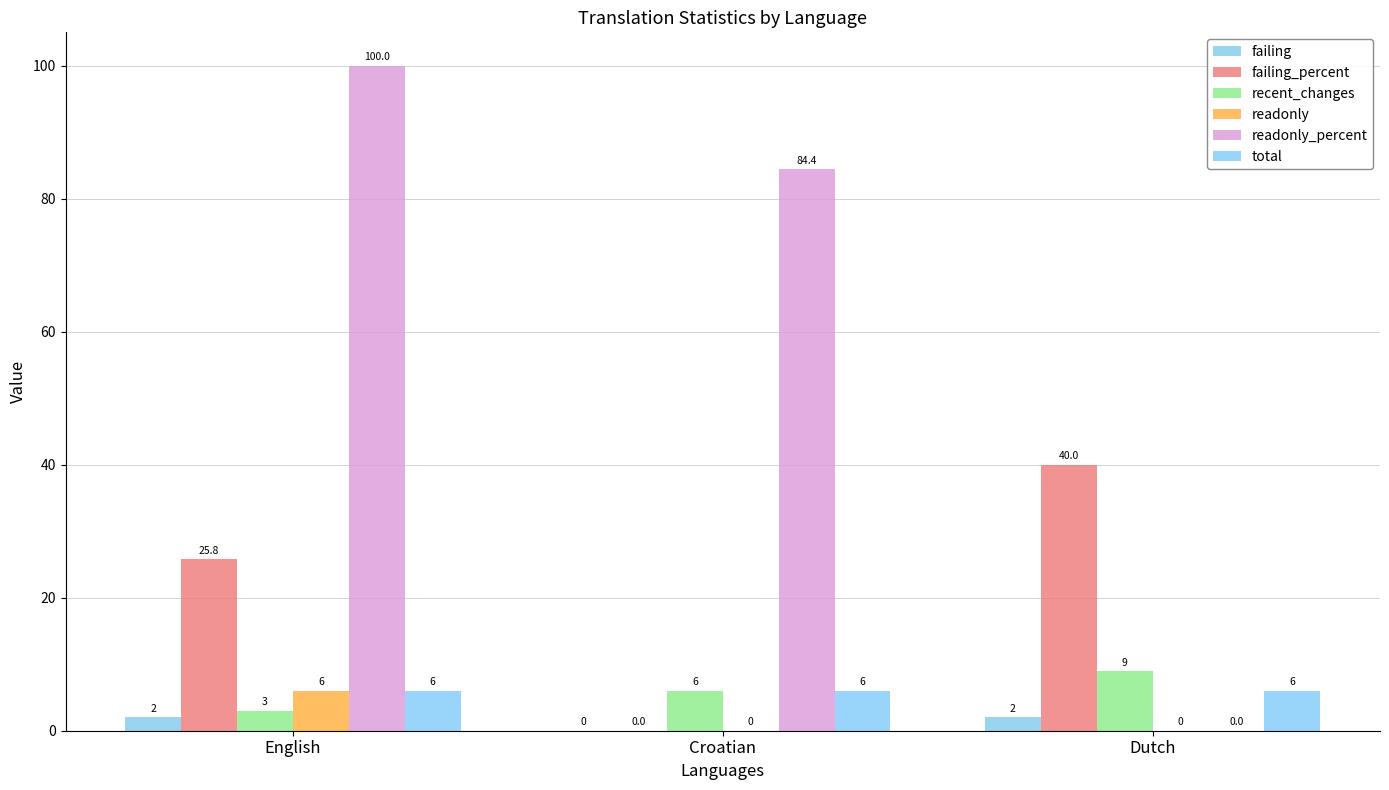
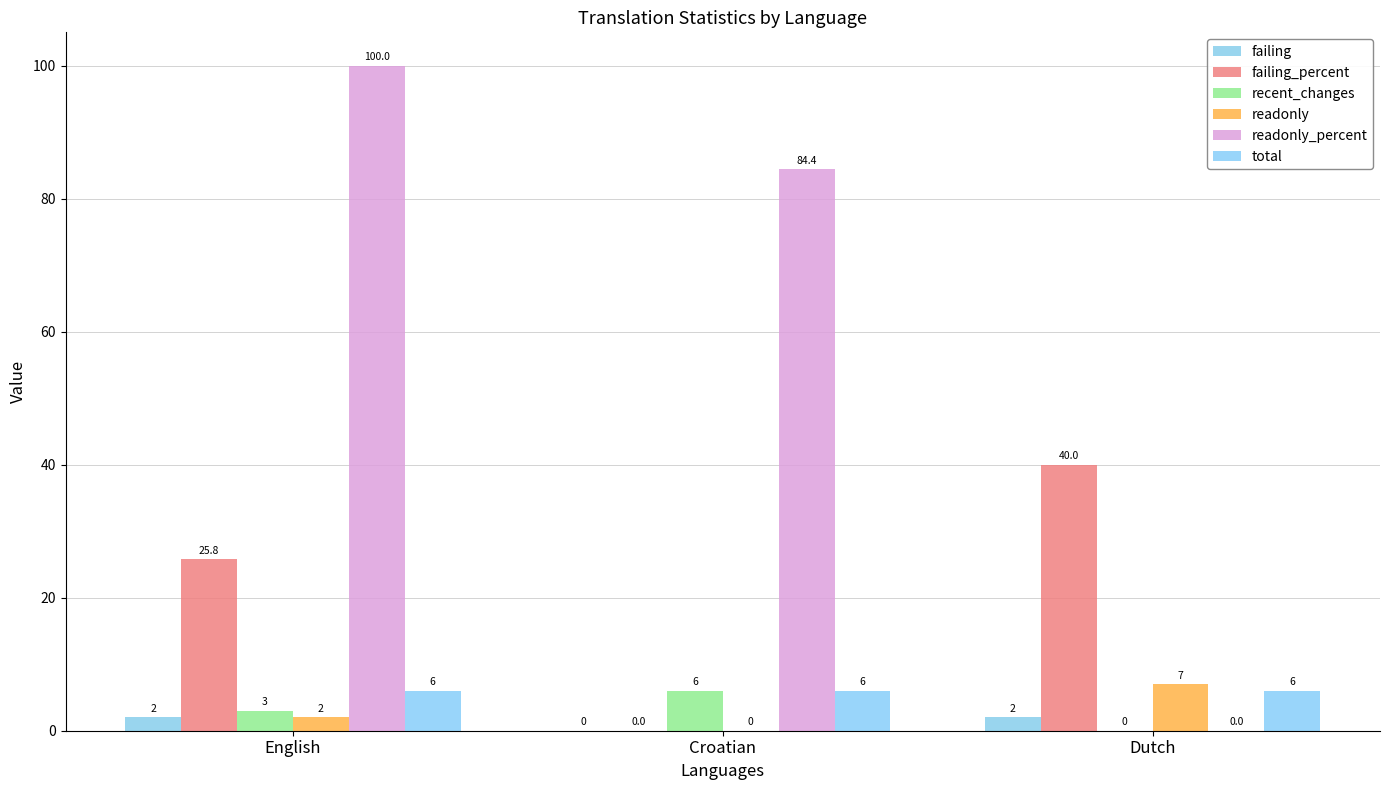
readonly, English: 6 -> 2
recent_changes, Dutch: 9 -> 0
readonly, Dutch: 0 -> 7
